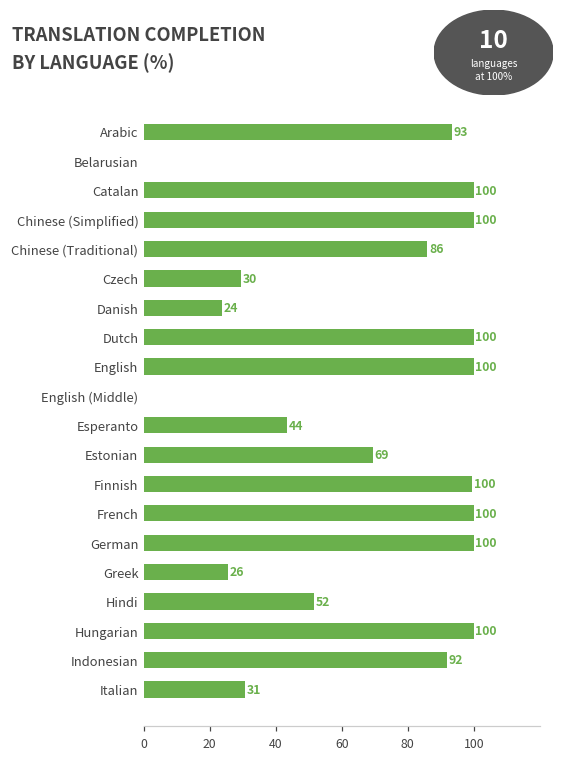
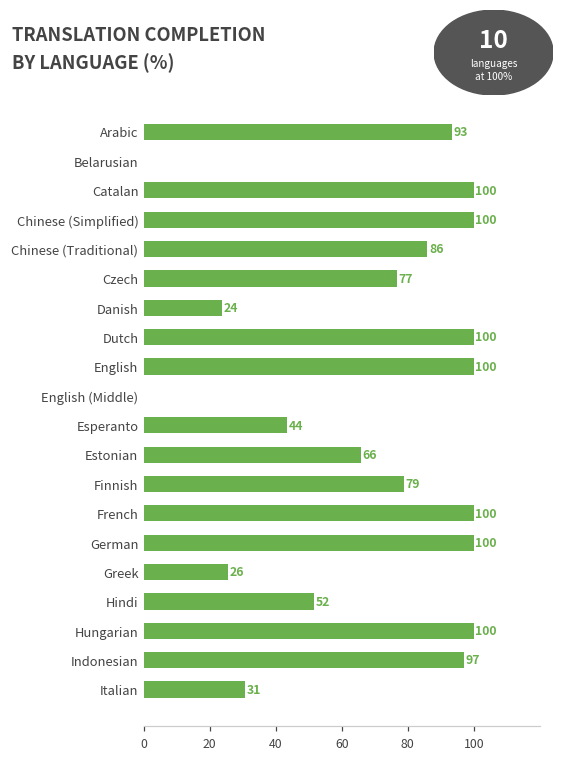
Czech: 30 -> 77
Estonian: 69 -> 66
Finnish: 100 -> 79
Indonesian: 92 -> 97
